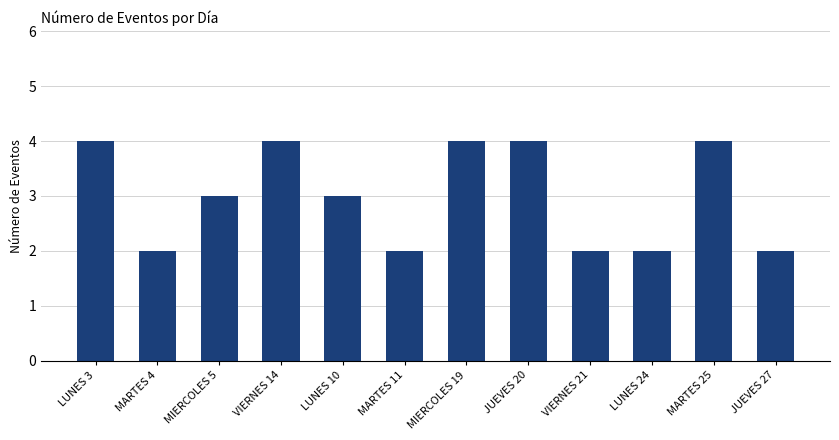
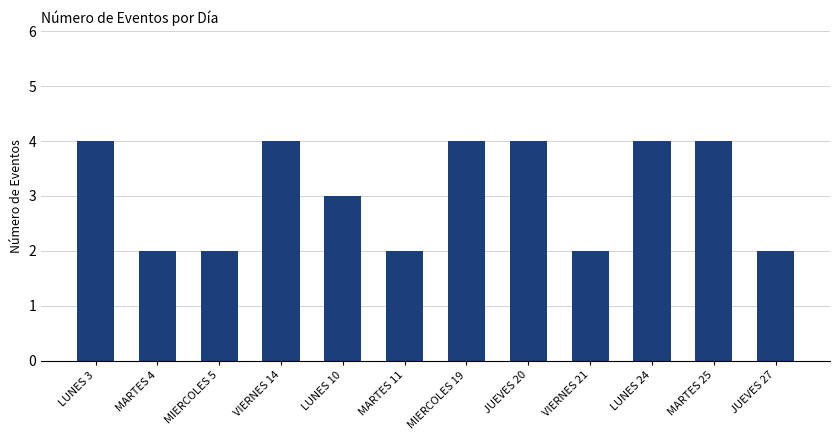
MIERCOLES 5: 3 -> 2
LUNES 24: 2 -> 4
